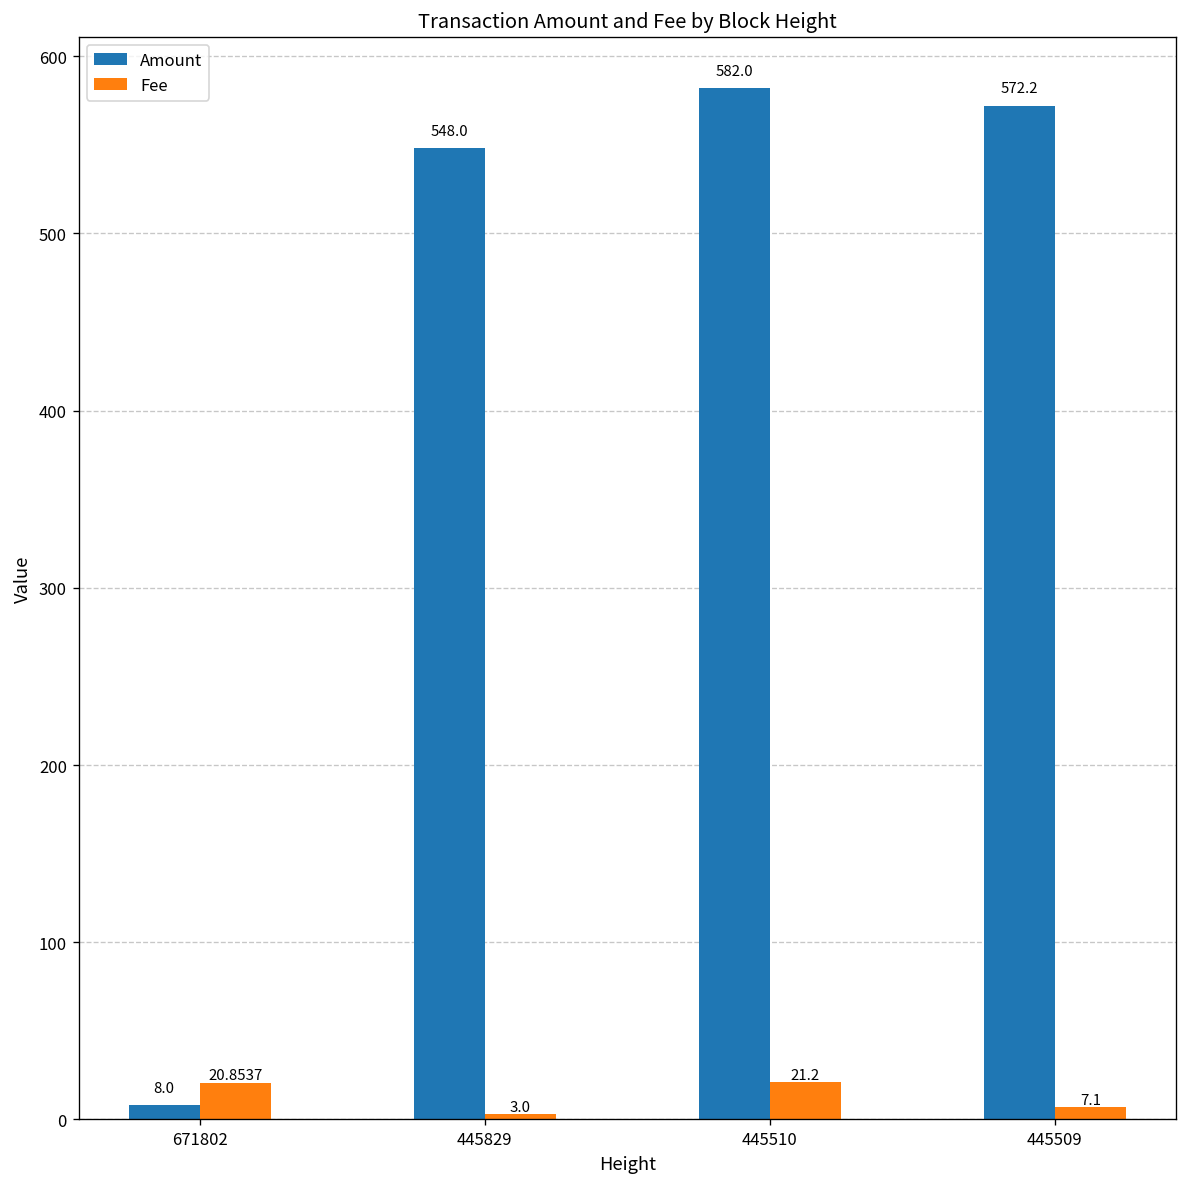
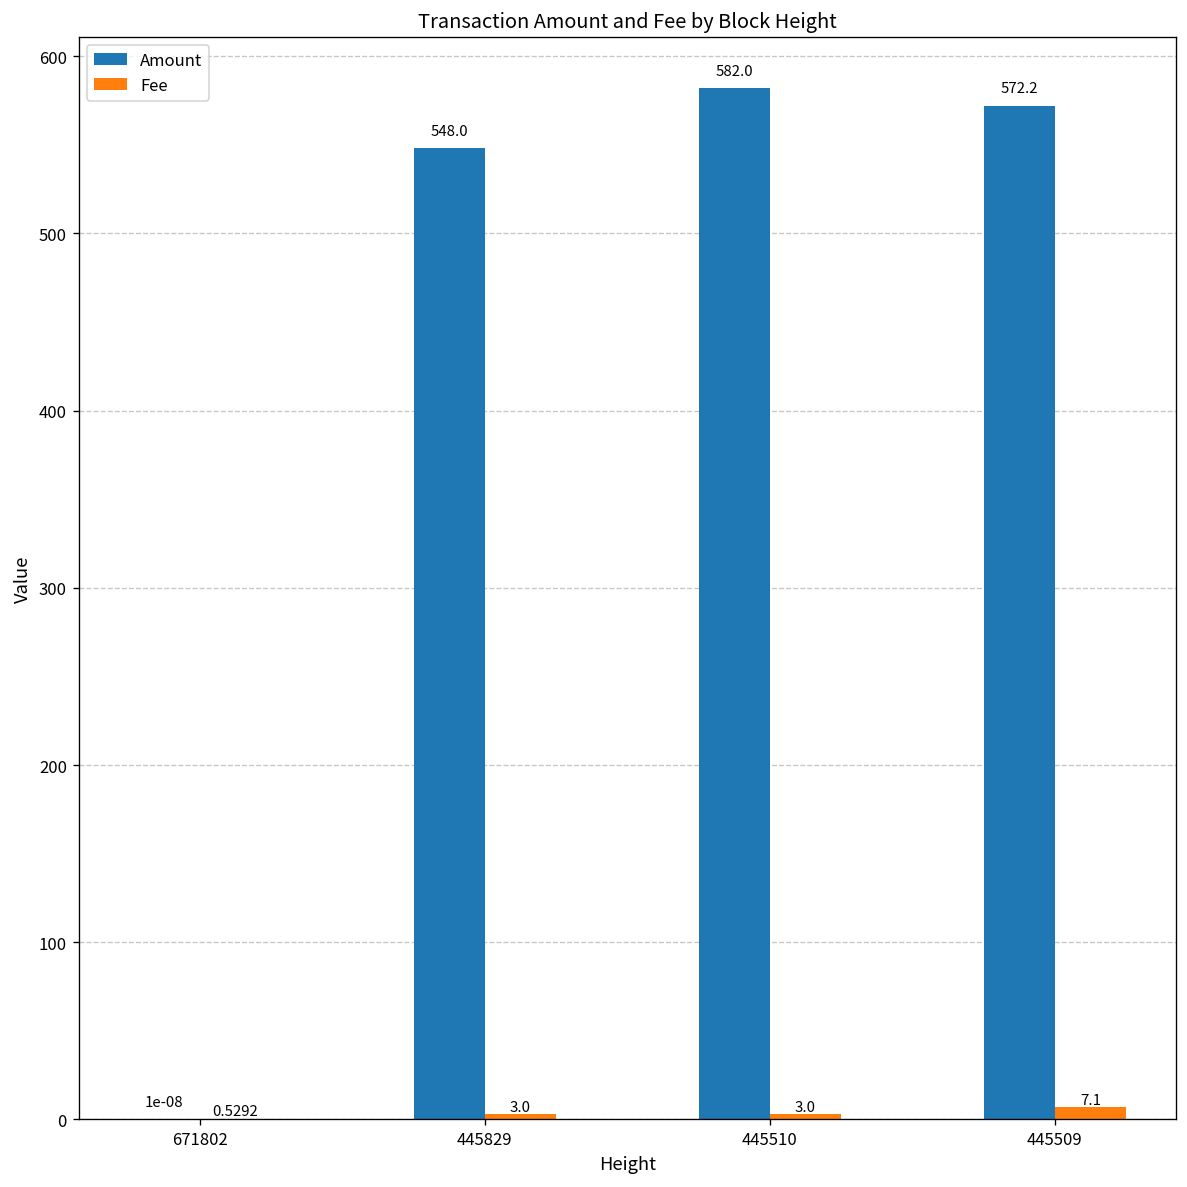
Amount, 671802: 8.0 -> 1e-08
Fee, 671802: 20.8537 -> 0.5292
Fee, 445510: 21.2 -> 3.0
